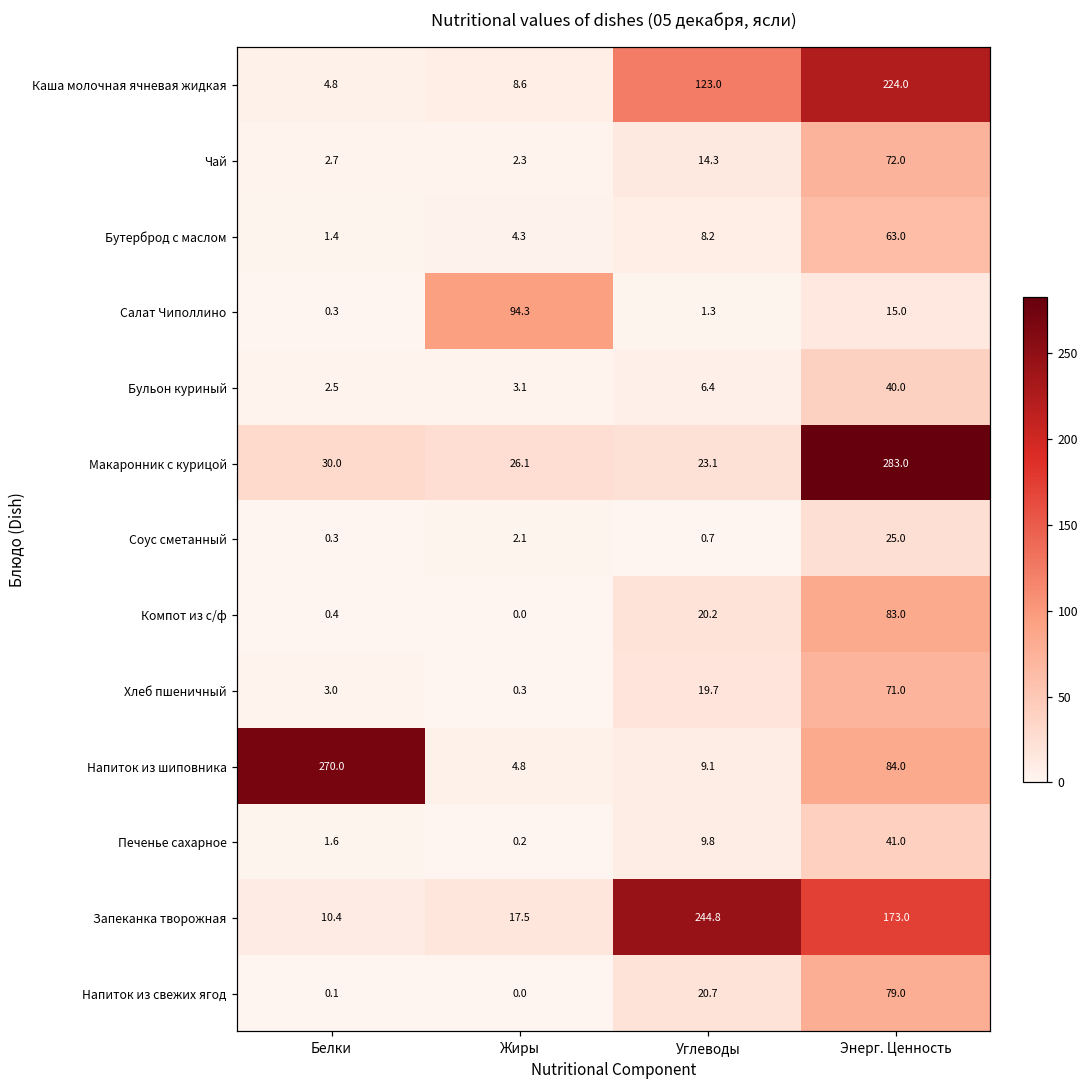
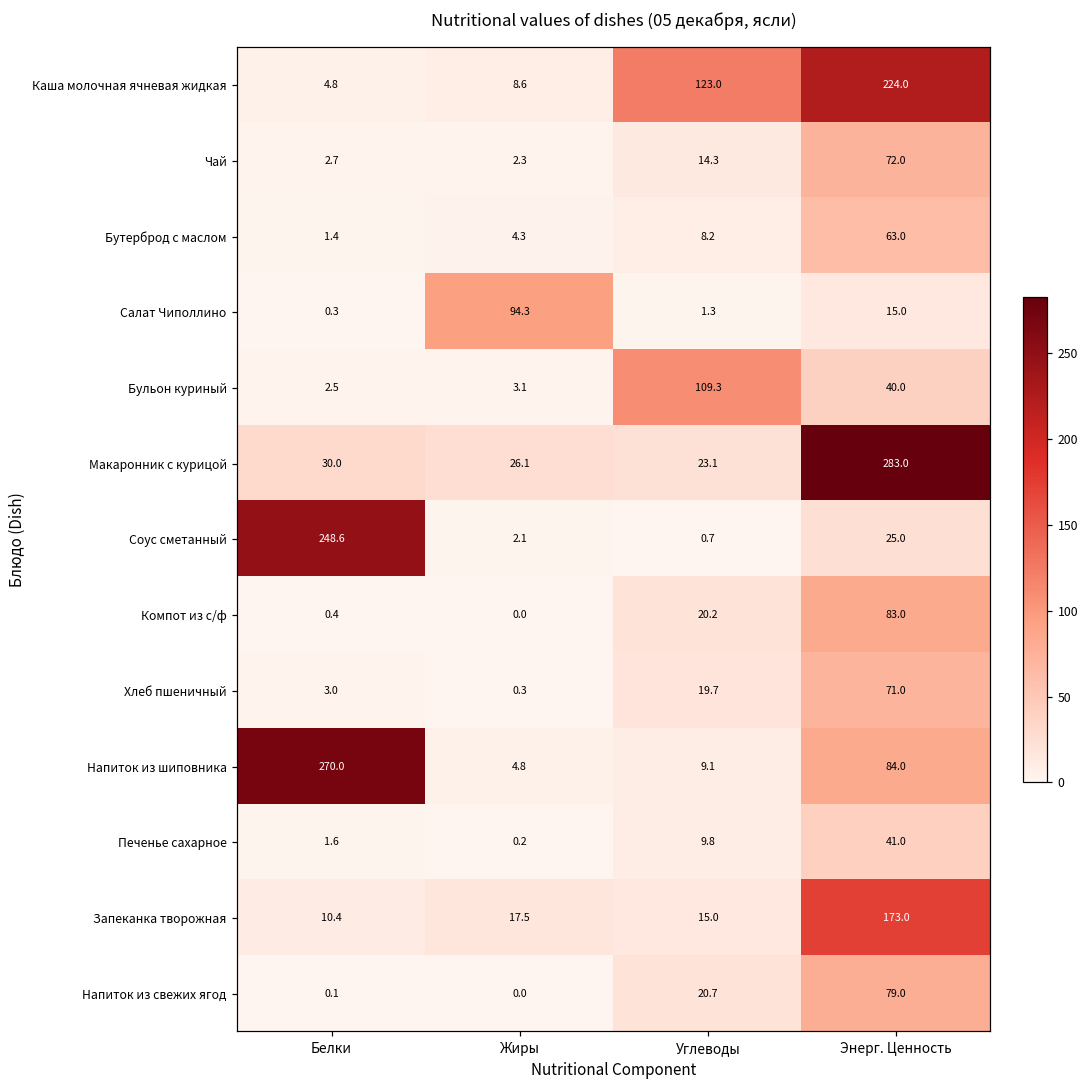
Бульон куриный, Углеводы: 6.4 -> 109.3
Соус сметанный, Белки: 0.3 -> 248.6
Запеканка творожная, Углеводы: 244.8 -> 15.0
